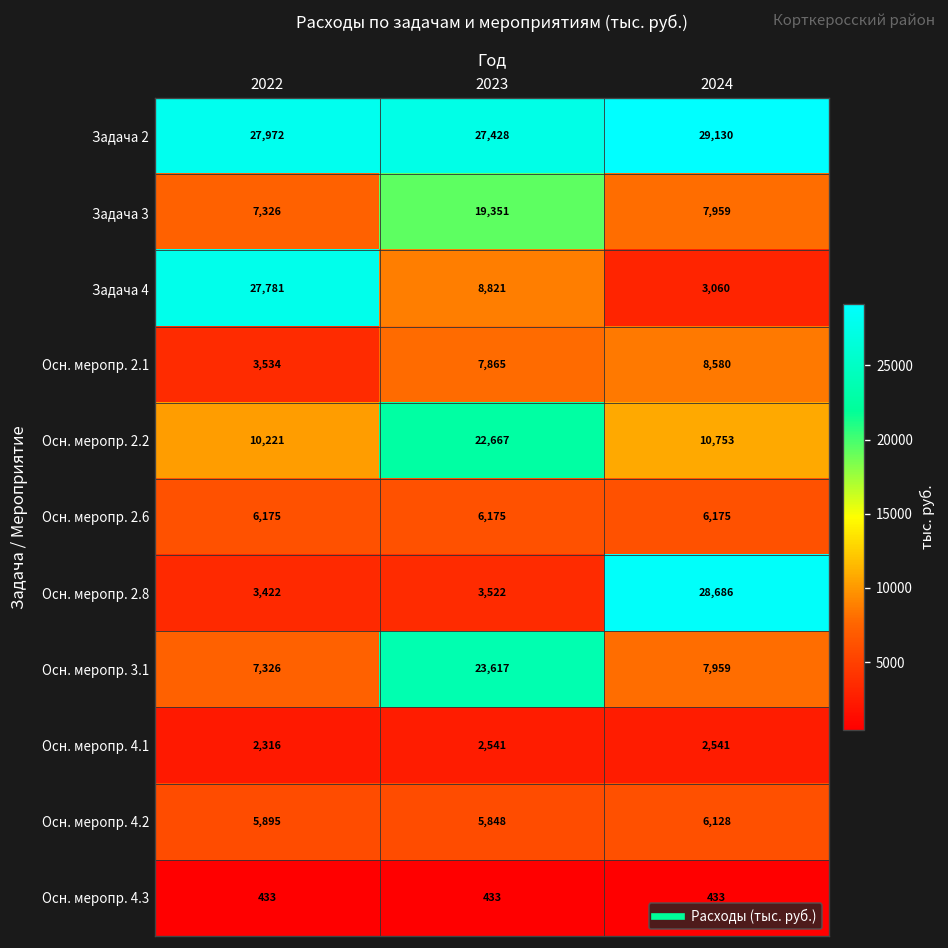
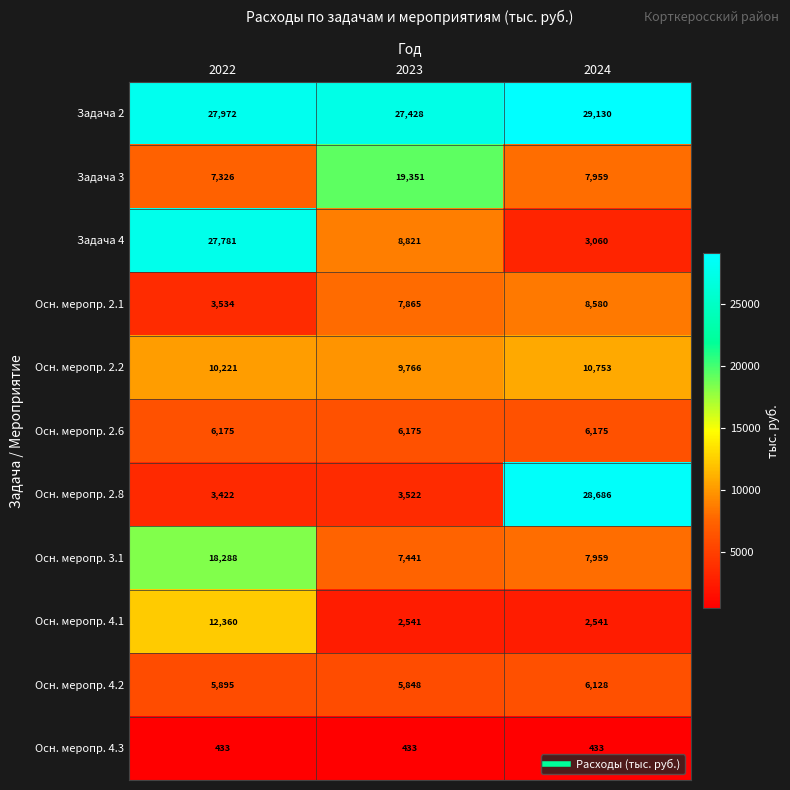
Осн. меропр. 2.2, 2023: 22,667 -> 9,766
Осн. меропр. 3.1, 2022: 7,326 -> 18,288
Осн. меропр. 3.1, 2023: 23,617 -> 7,441
Осн. меропр. 4.1, 2022: 2,316 -> 12,360
